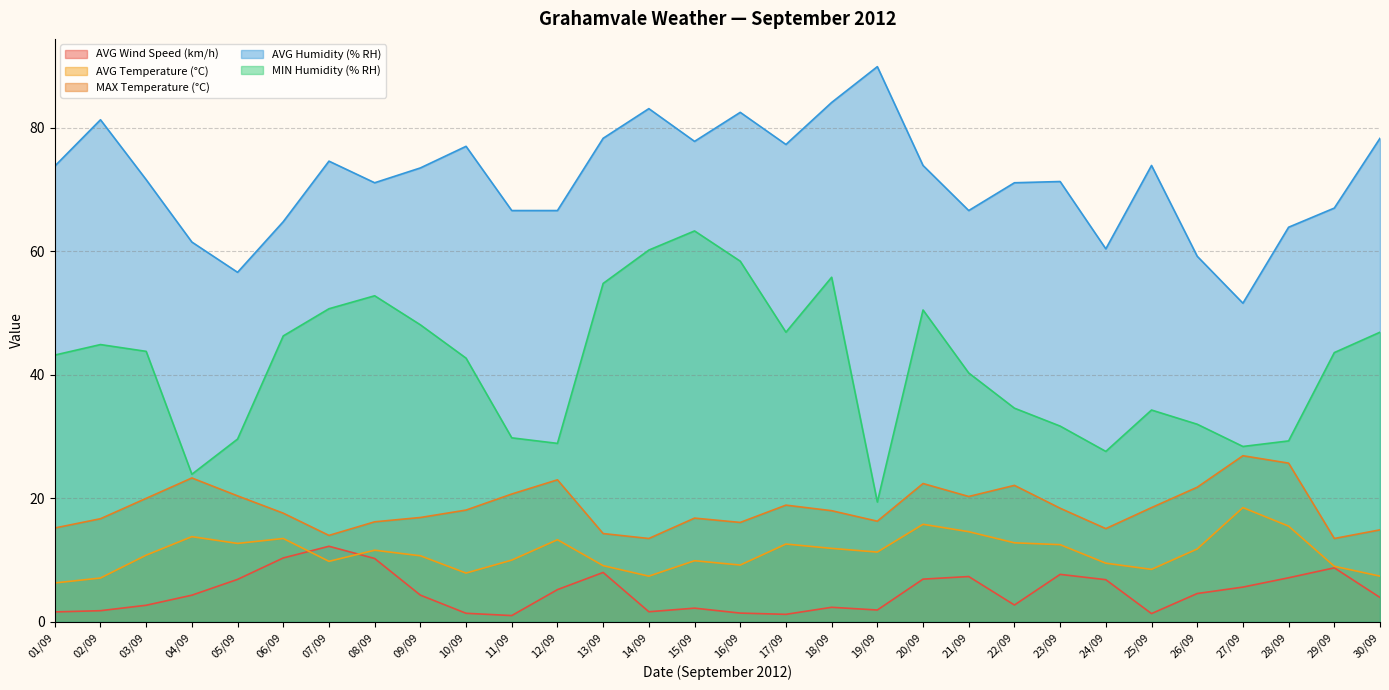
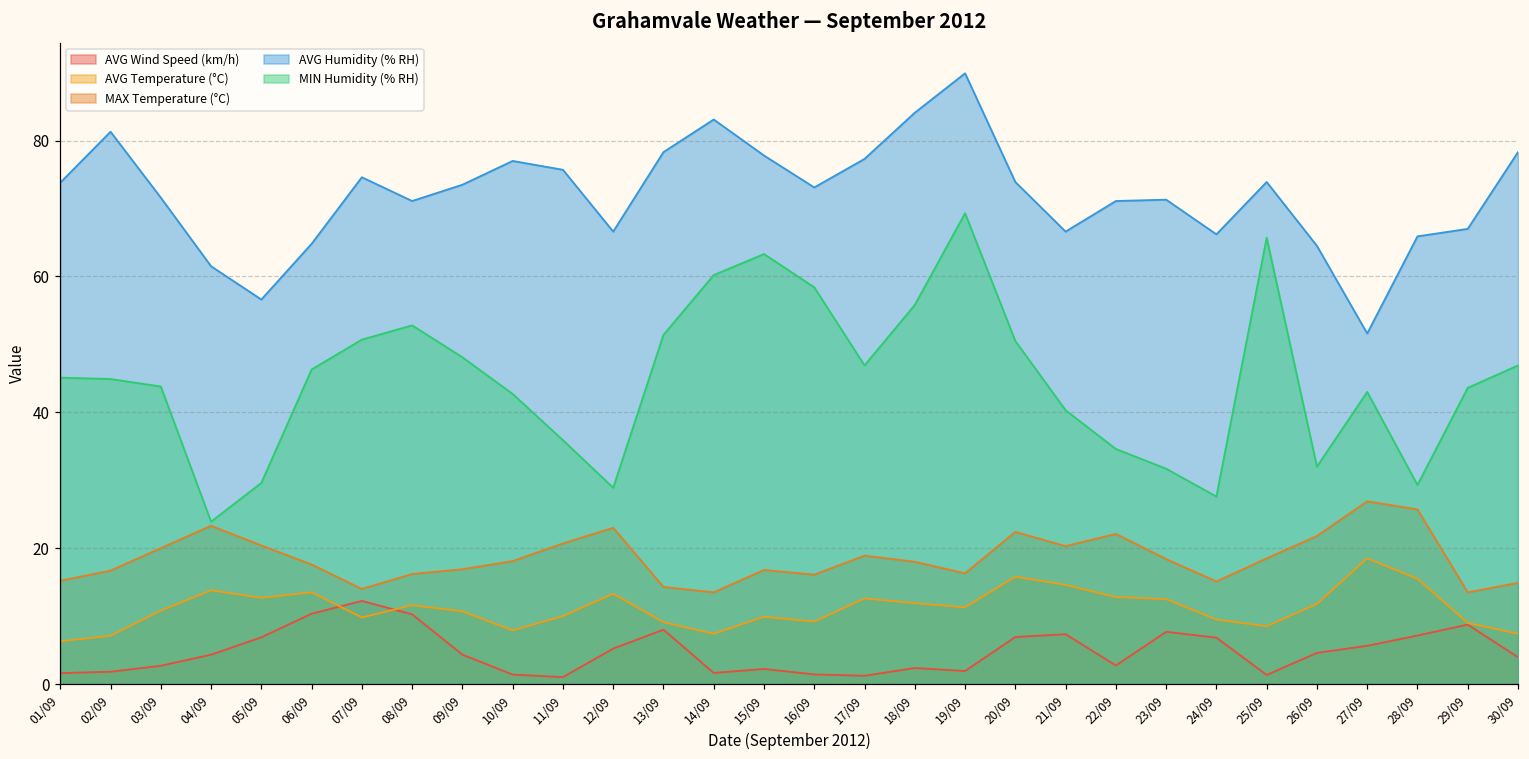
MIN Humidity (% RH), 01/09: 43 -> 45
AVG Humidity (% RH), 11/09: 67 -> 76
MIN Humidity (% RH), 11/09: 30 -> 36
MIN Humidity (% RH), 13/09: 55 -> 51
AVG Humidity (% RH), 16/09: 83 -> 73
MIN Humidity (% RH), 19/09: 19 -> 69
AVG Humidity (% RH), 24/09: 60 -> 66
MIN Humidity (% RH), 25/09: 34 -> 66
AVG Humidity (% RH), 26/09: 59 -> 65
MIN Humidity (% RH), 27/09: 28 -> 43
AVG Humidity (% RH), 28/09: 64 -> 66
